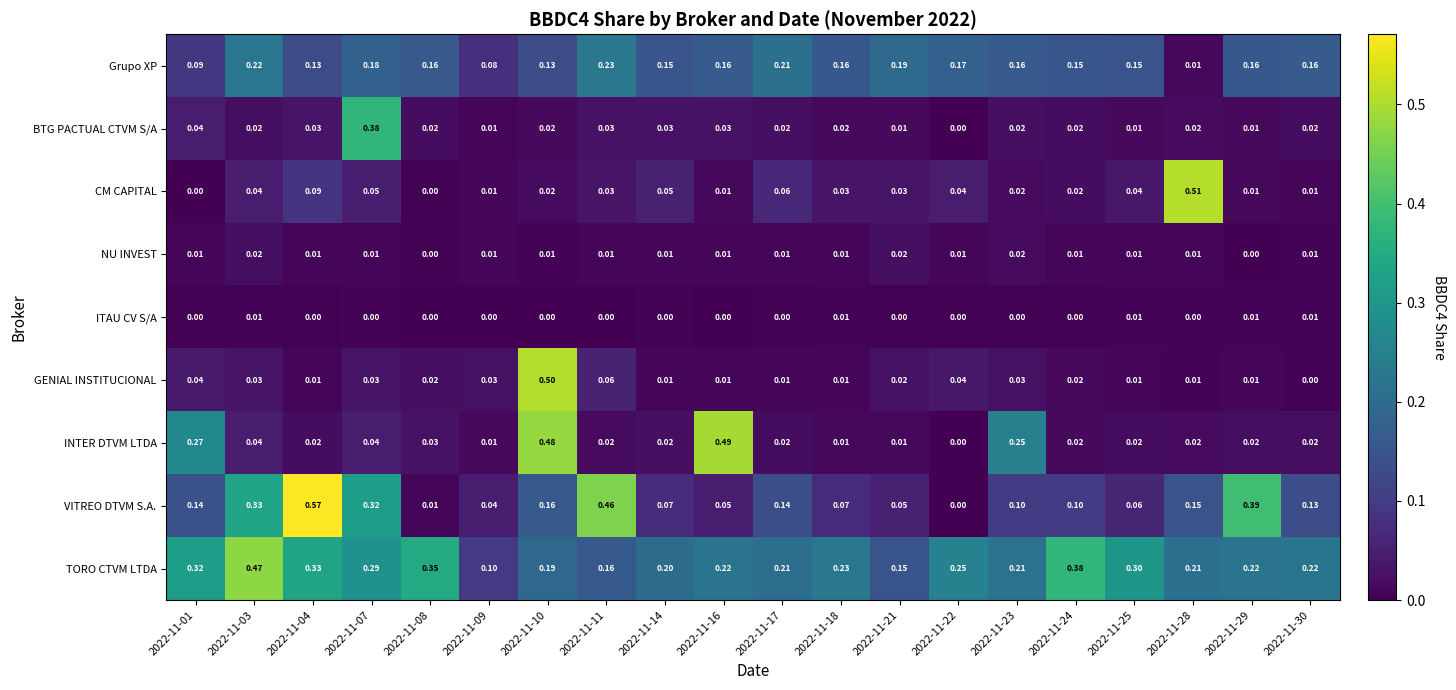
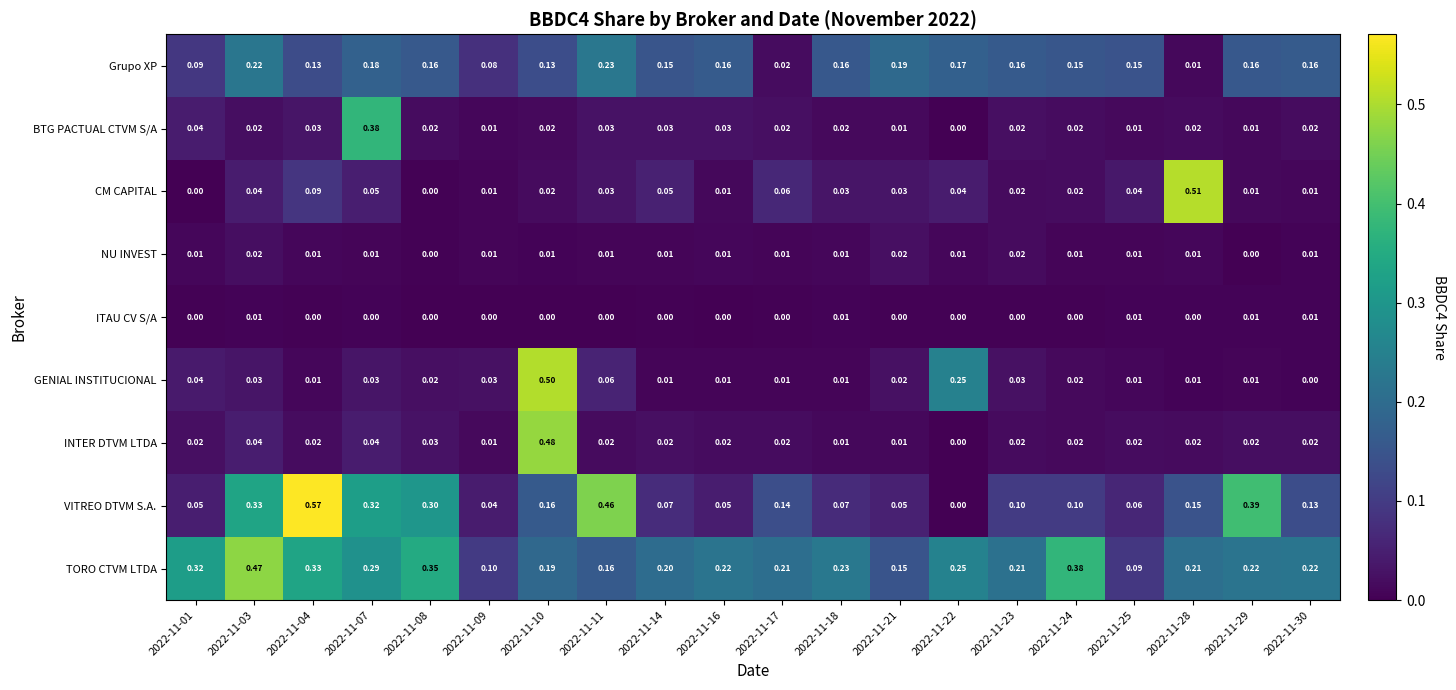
Grupo XP, 2022-11-17: 0.21 -> 0.02
GENIAL INSTITUCIONAL, 2022-11-22: 0.04 -> 0.25
INTER DTVM LTDA, 2022-11-01: 0.27 -> 0.02
INTER DTVM LTDA, 2022-11-16: 0.49 -> 0.02
INTER DTVM LTDA, 2022-11-23: 0.25 -> 0.02
VITREO DTVM S.A., 2022-11-01: 0.14 -> 0.05
VITREO DTVM S.A., 2022-11-08: 0.01 -> 0.30
TORO CTVM LTDA, 2022-11-25: 0.30 -> 0.09
